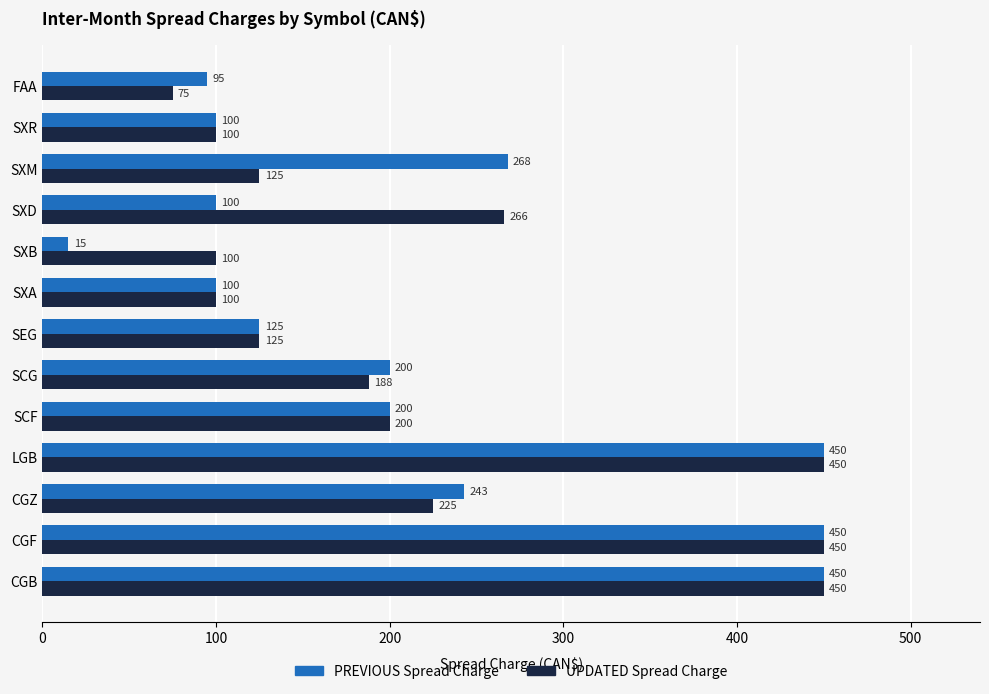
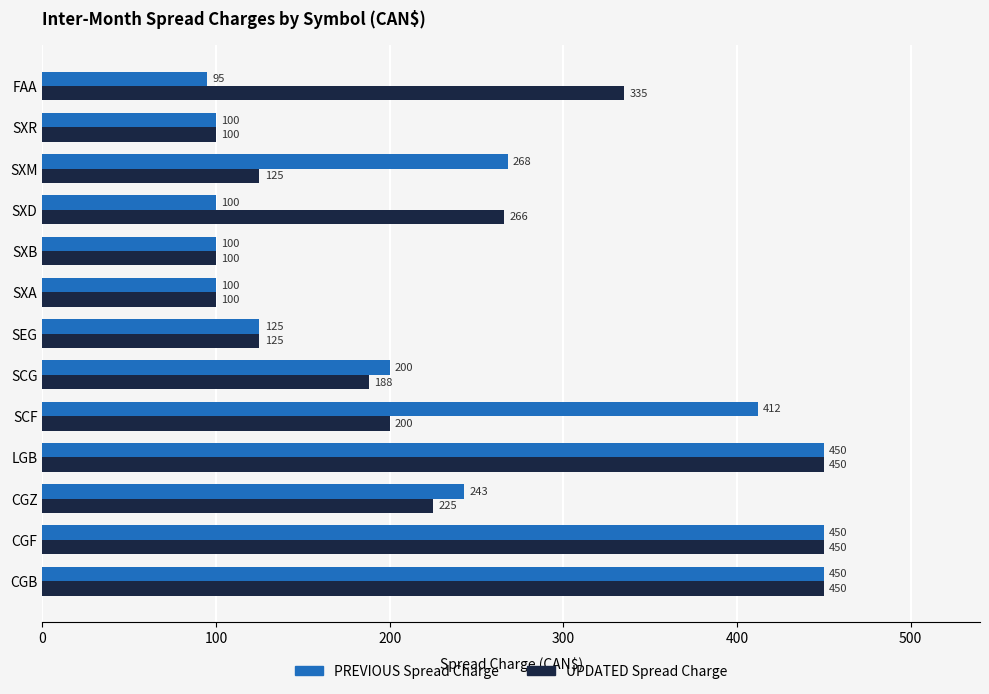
UPDATED Spread Charge, FAA: 75 -> 335
PREVIOUS Spread Charge, SXB: 15 -> 100
PREVIOUS Spread Charge, SCF: 200 -> 412
